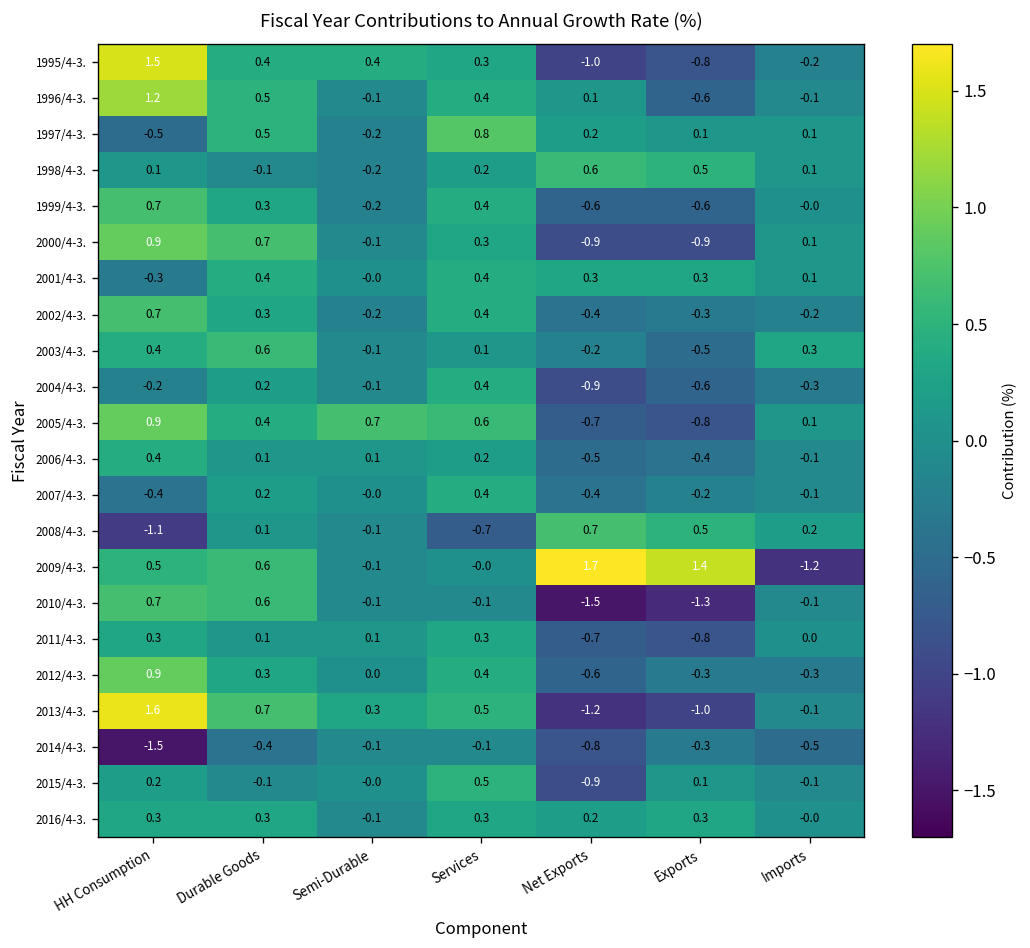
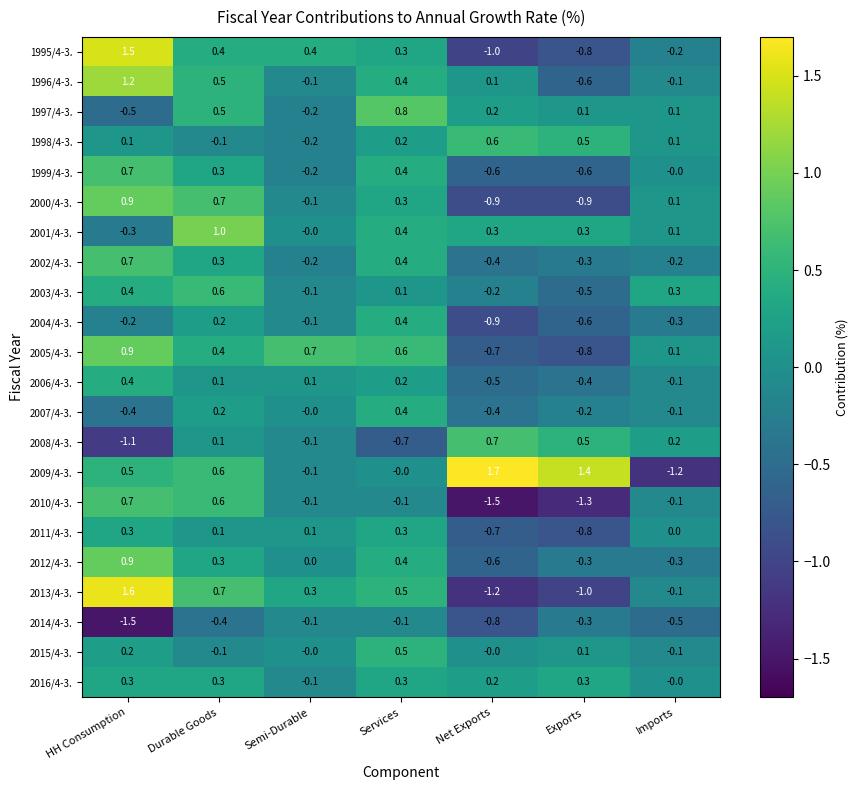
2001/4-3., Durable Goods: 0.4 -> 1.0
2015/4-3., Net Exports: -0.9 -> -0.0
